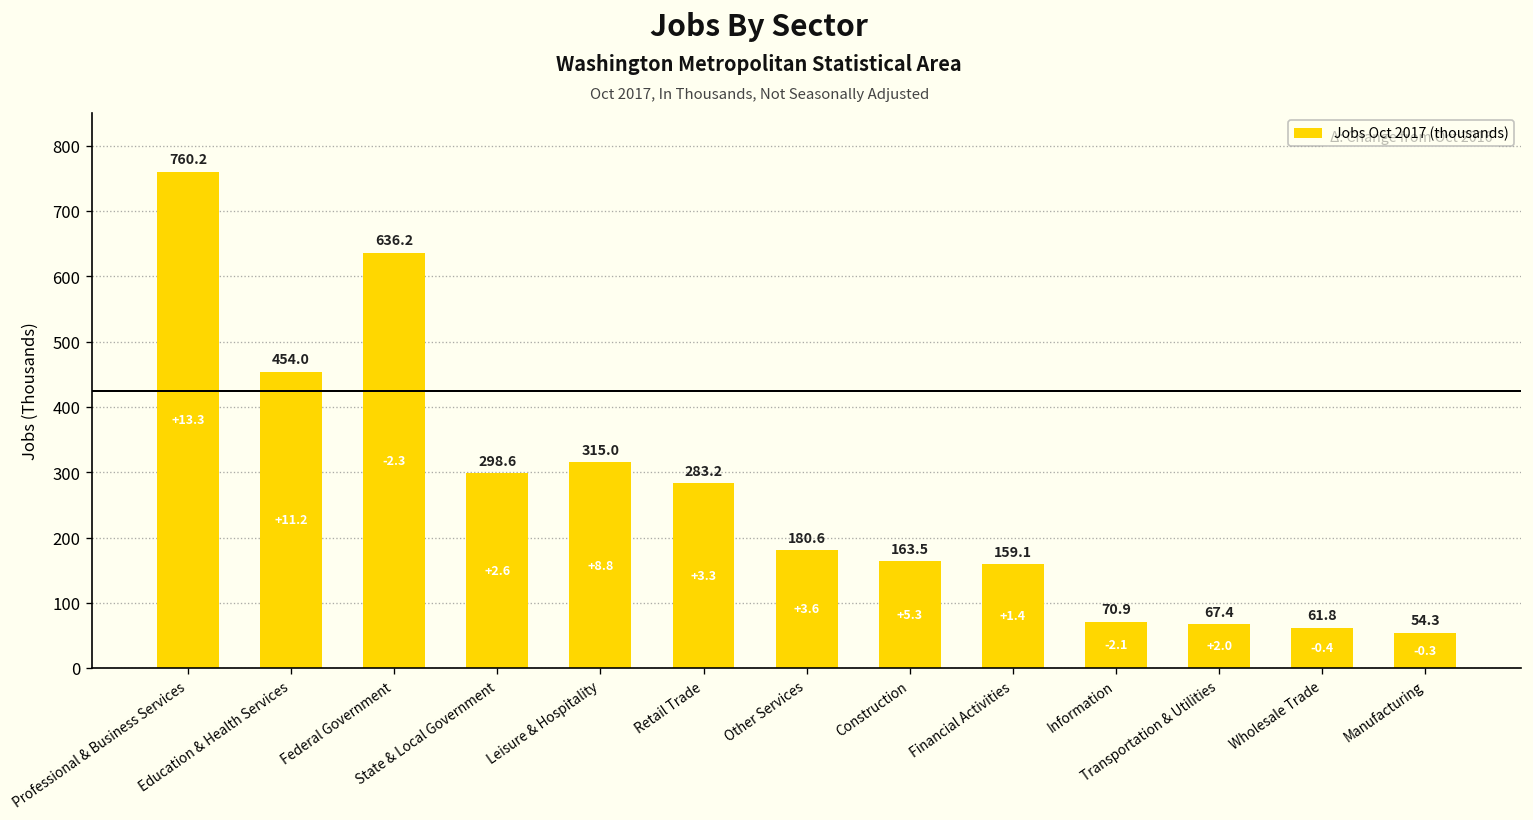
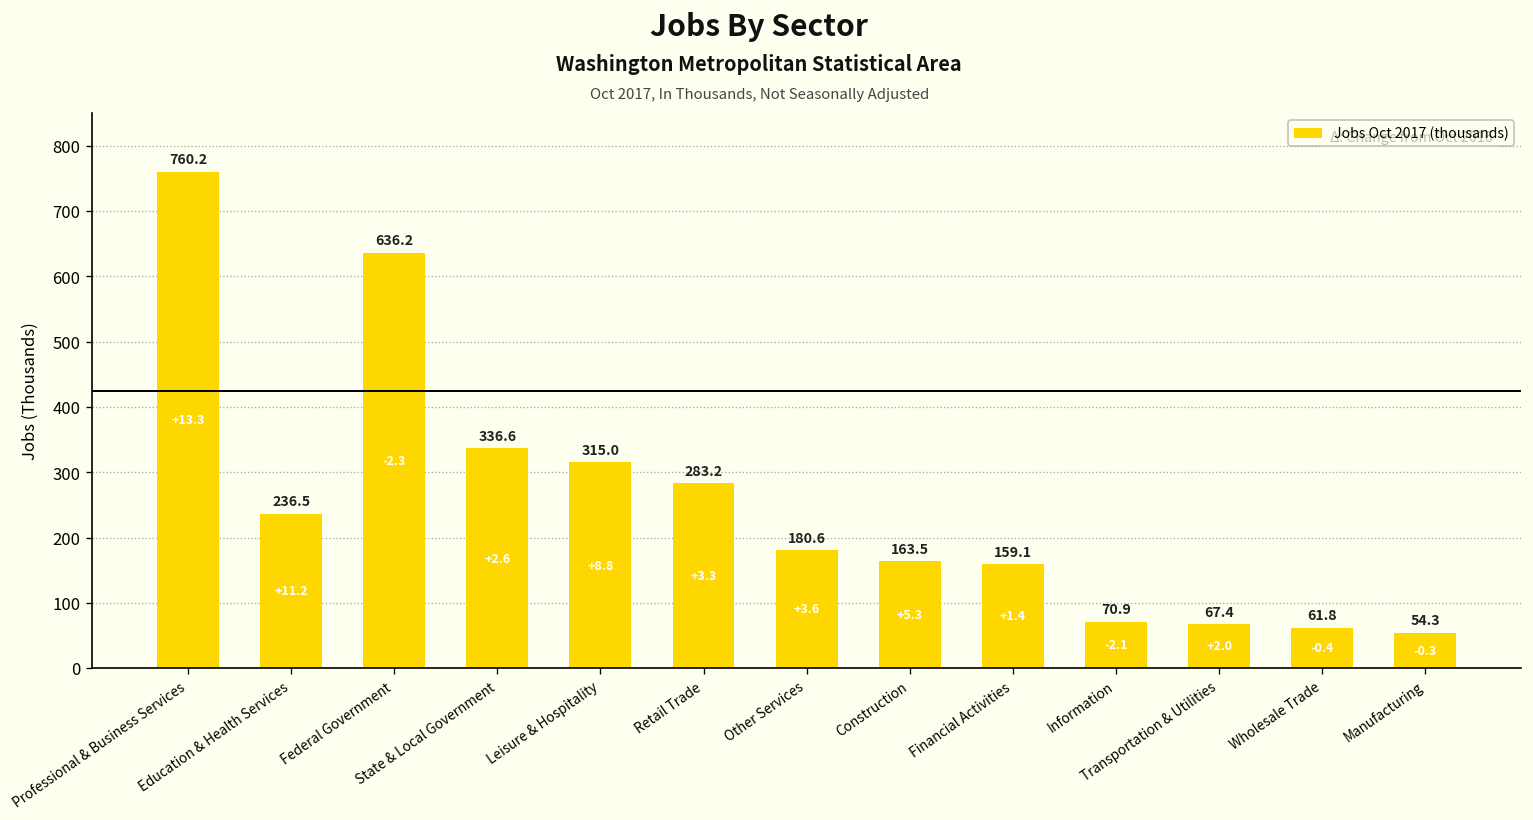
Education & Health Services: 454.0 -> 236.5
State & Local Government: 298.6 -> 336.6
